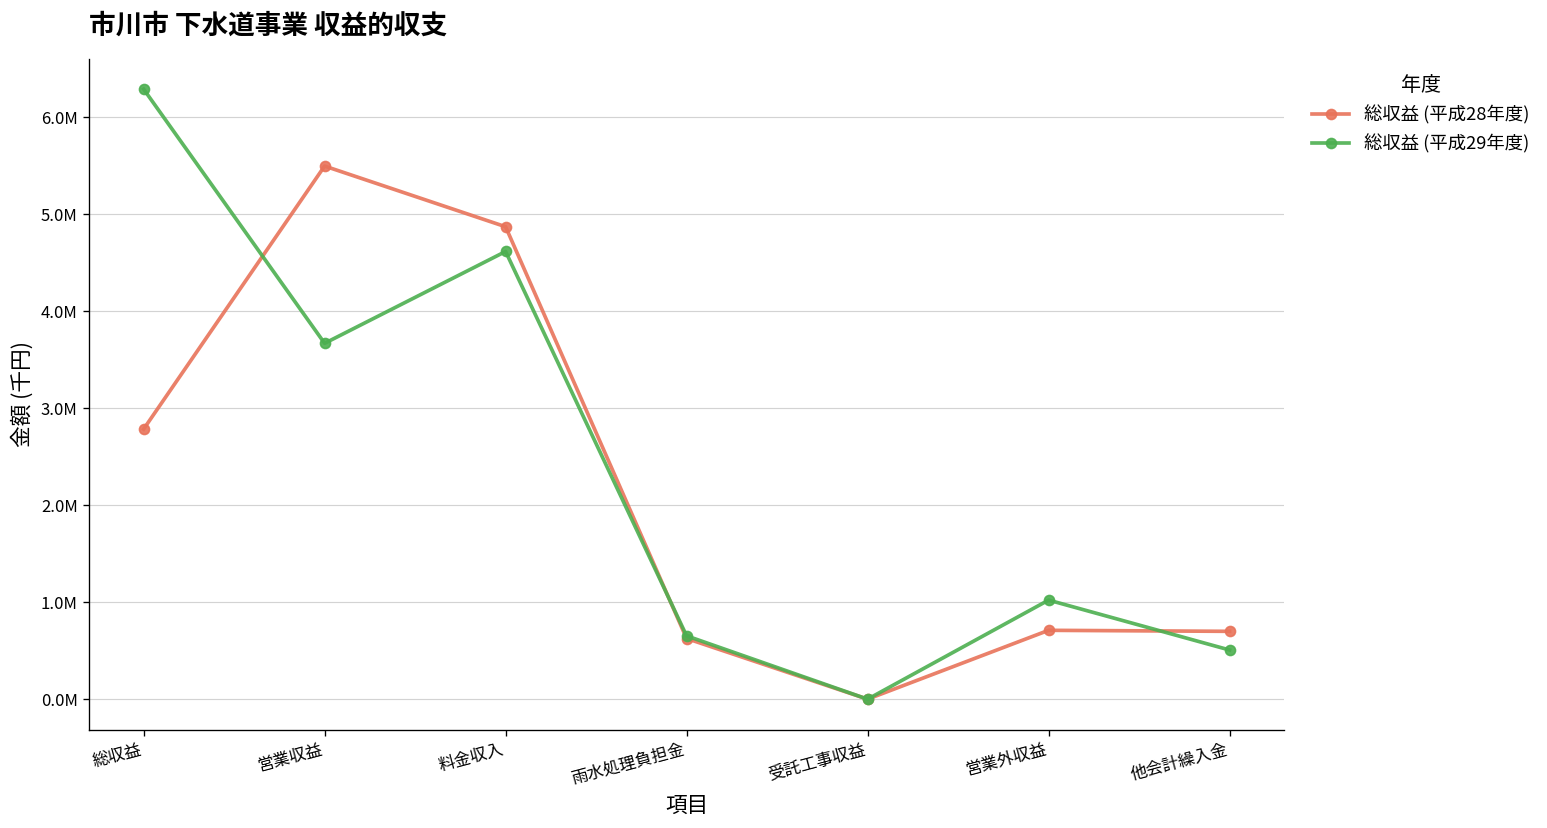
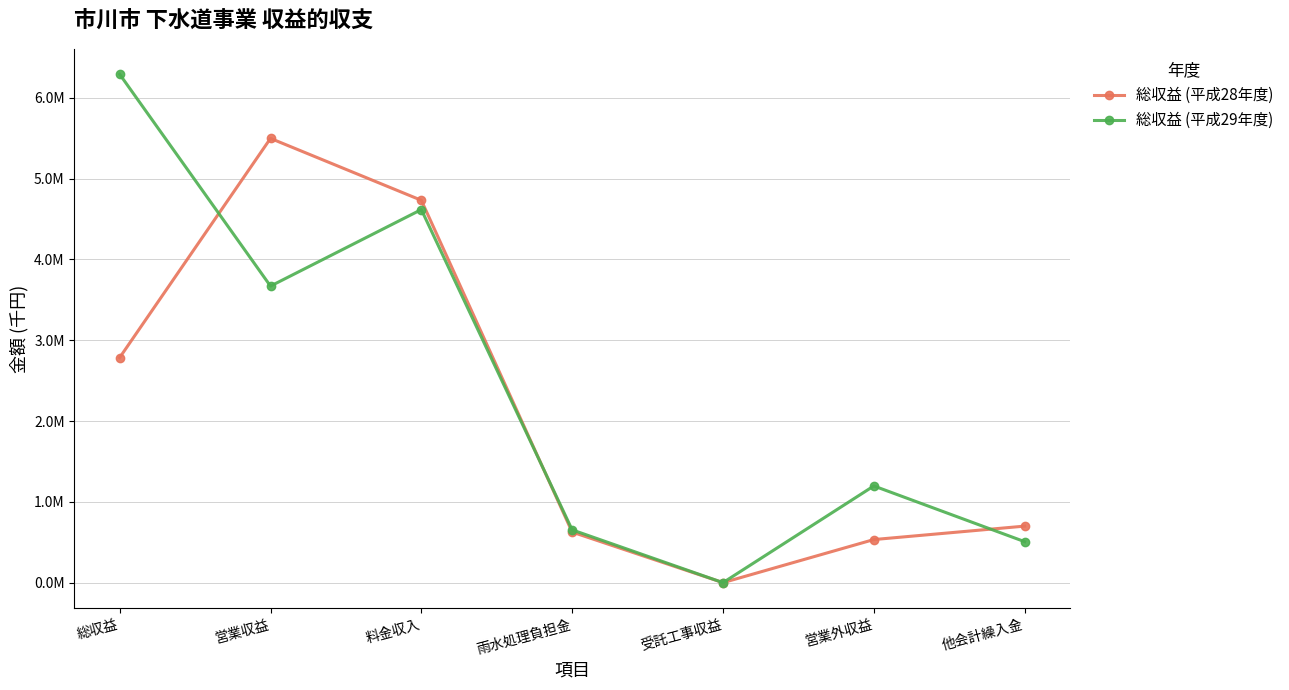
総収益 (平成28年度), 料金収入: 4900000 -> 4700000
総収益 (平成28年度), 営業外収益: 700000 -> 500000
総収益 (平成29年度), 営業外収益: 1000000 -> 1200000
